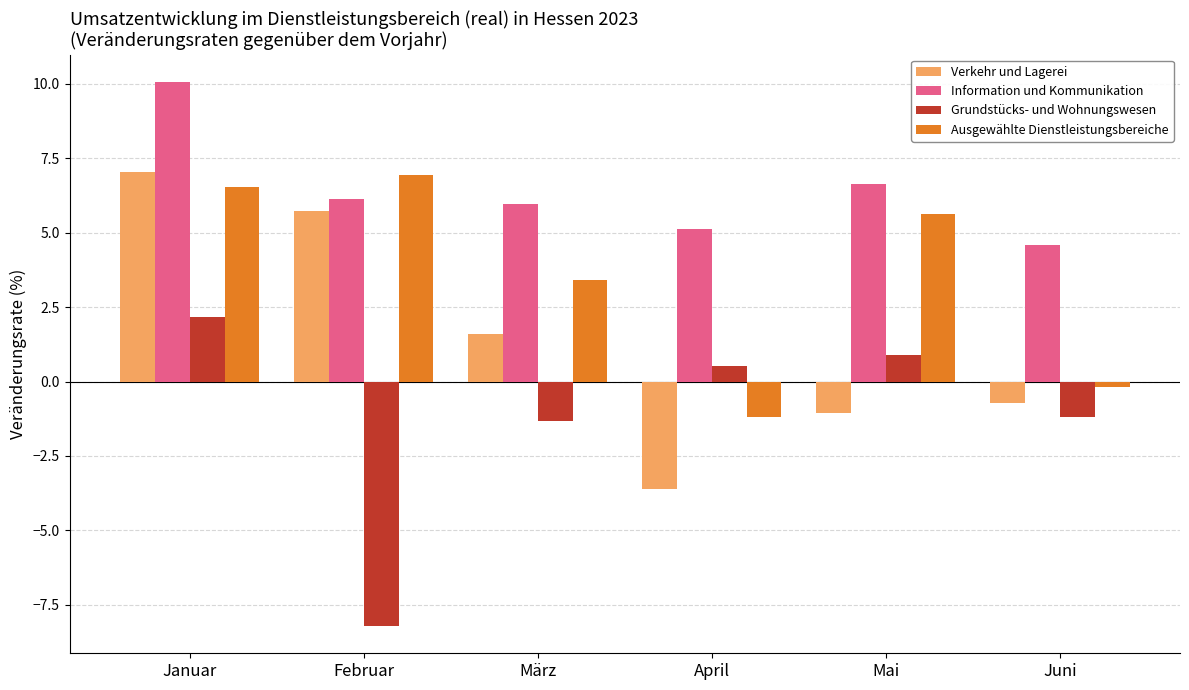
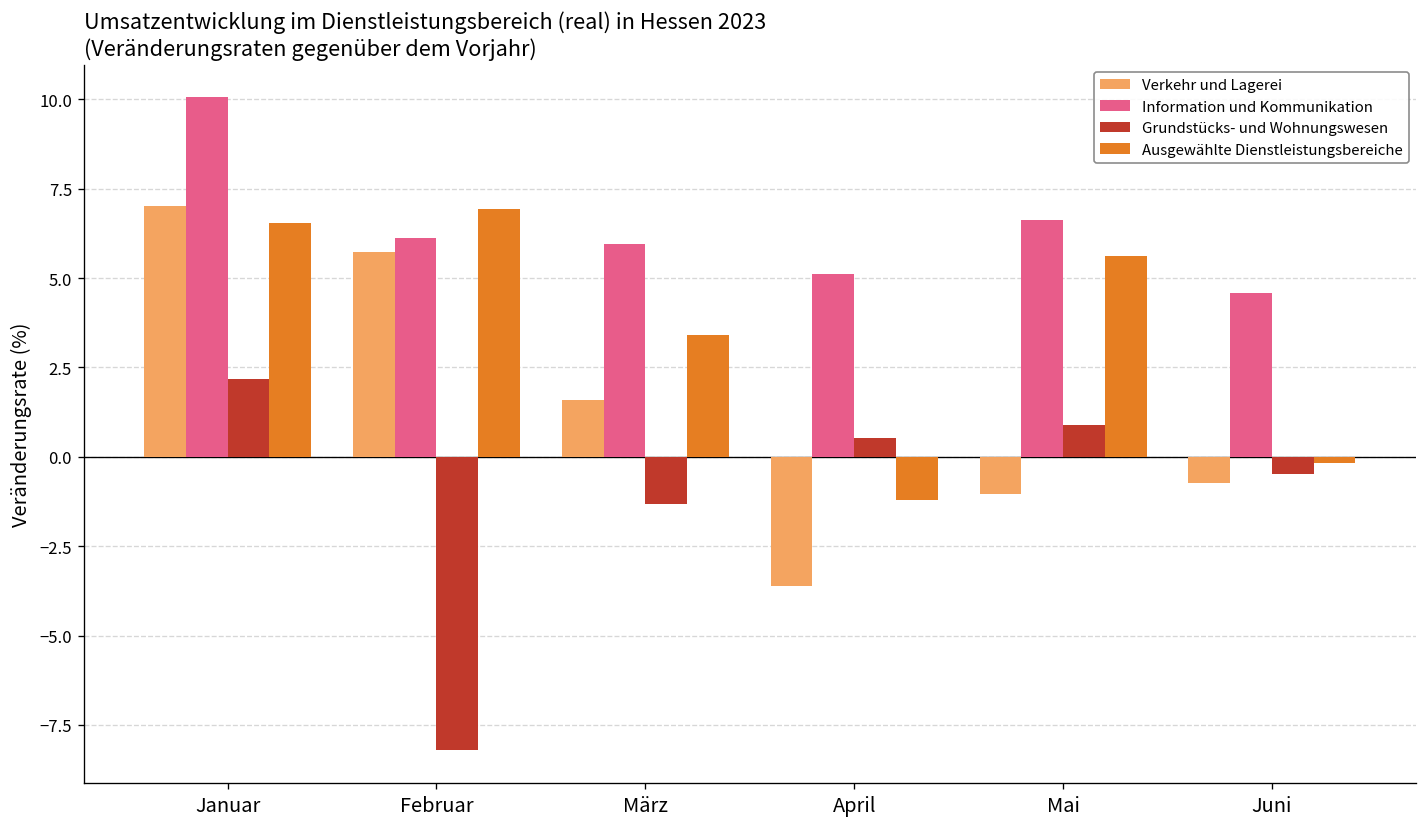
Grundstücks- und Wohnungswesen, Juni: -1.2 -> -0.5
